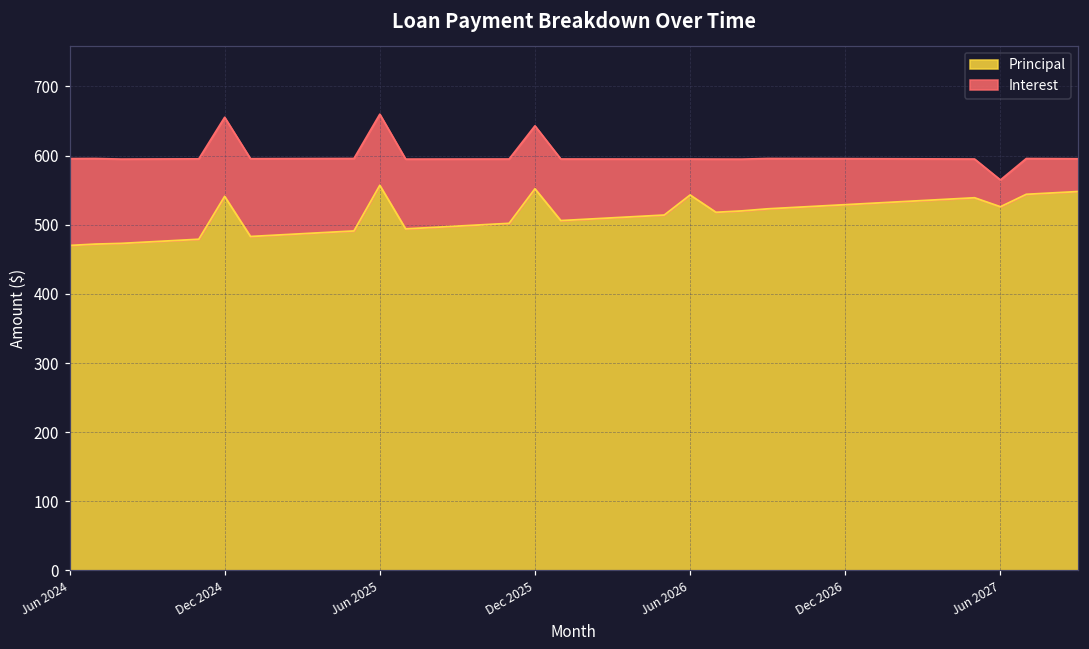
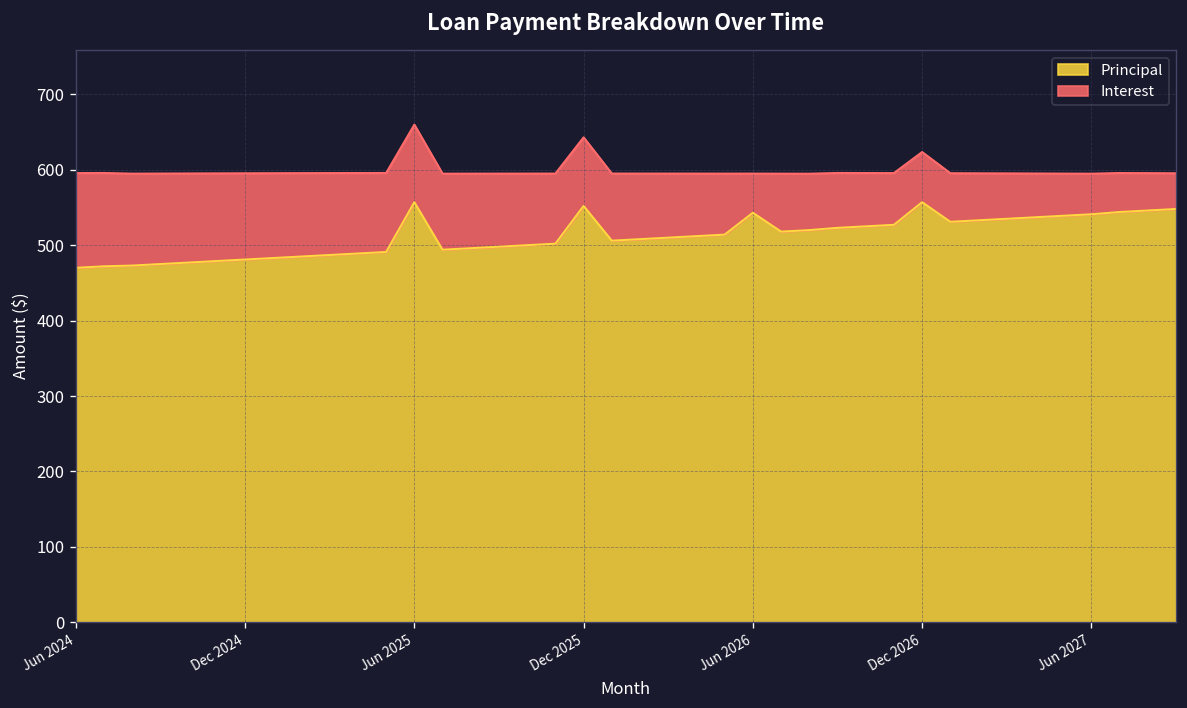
Principal, Dec 2024: 540 -> 480
Principal, Dec 2026: 530 -> 560
Principal, Jun 2027: 530 -> 540
Interest, Jun 2027: 40 -> 50
